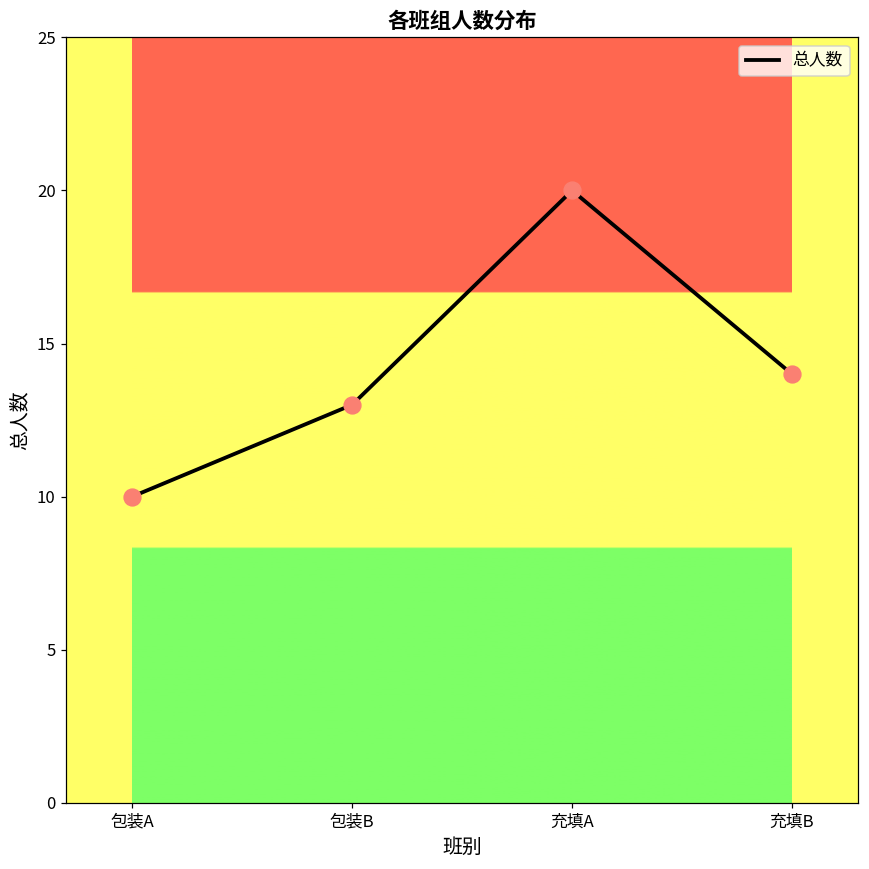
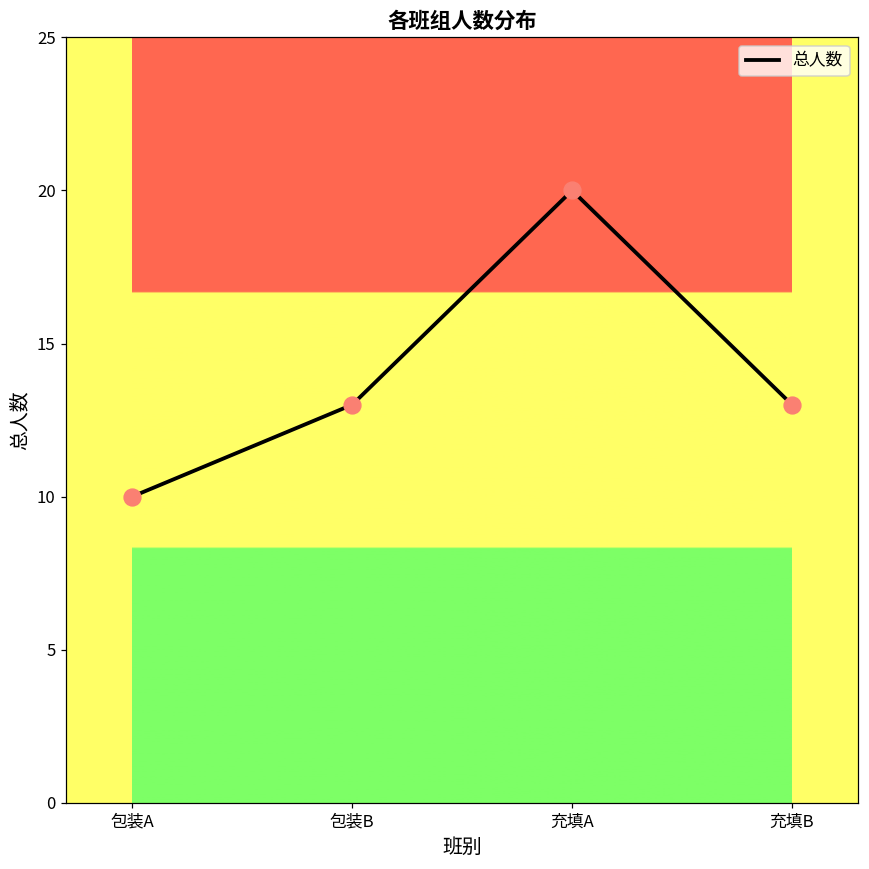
充填B: 14 -> 13
